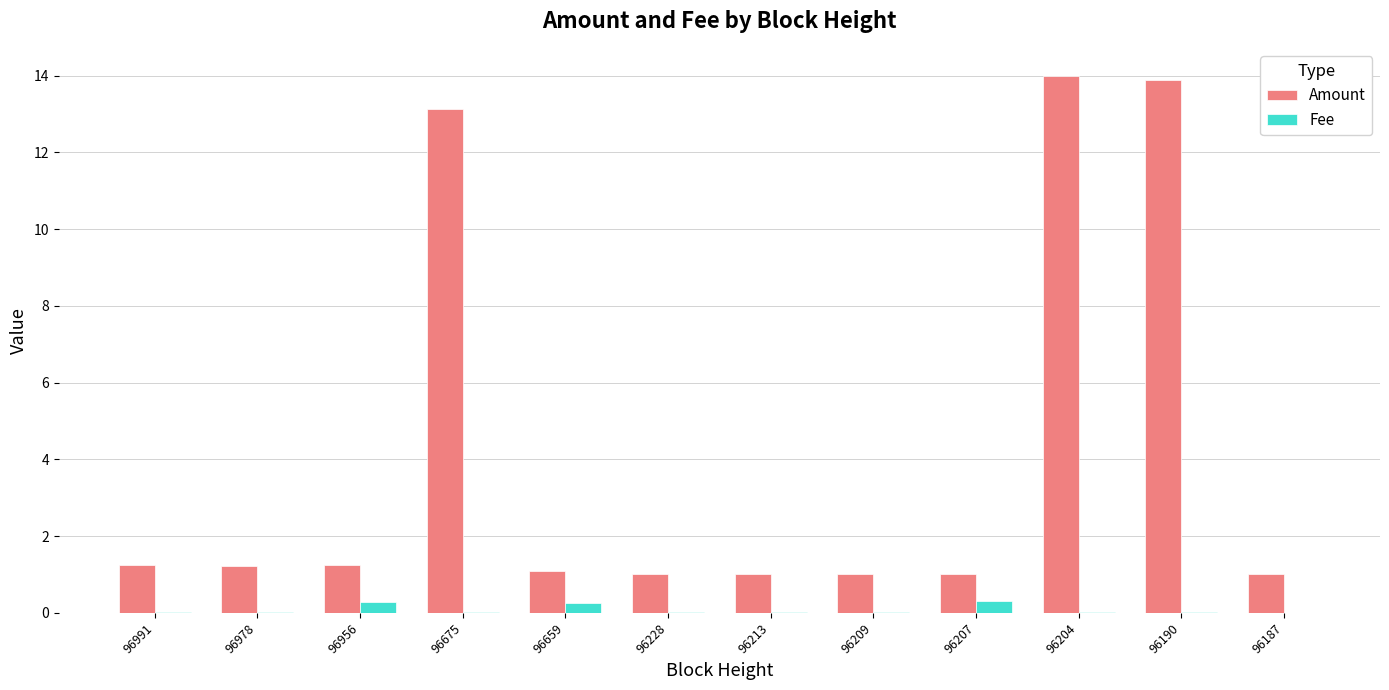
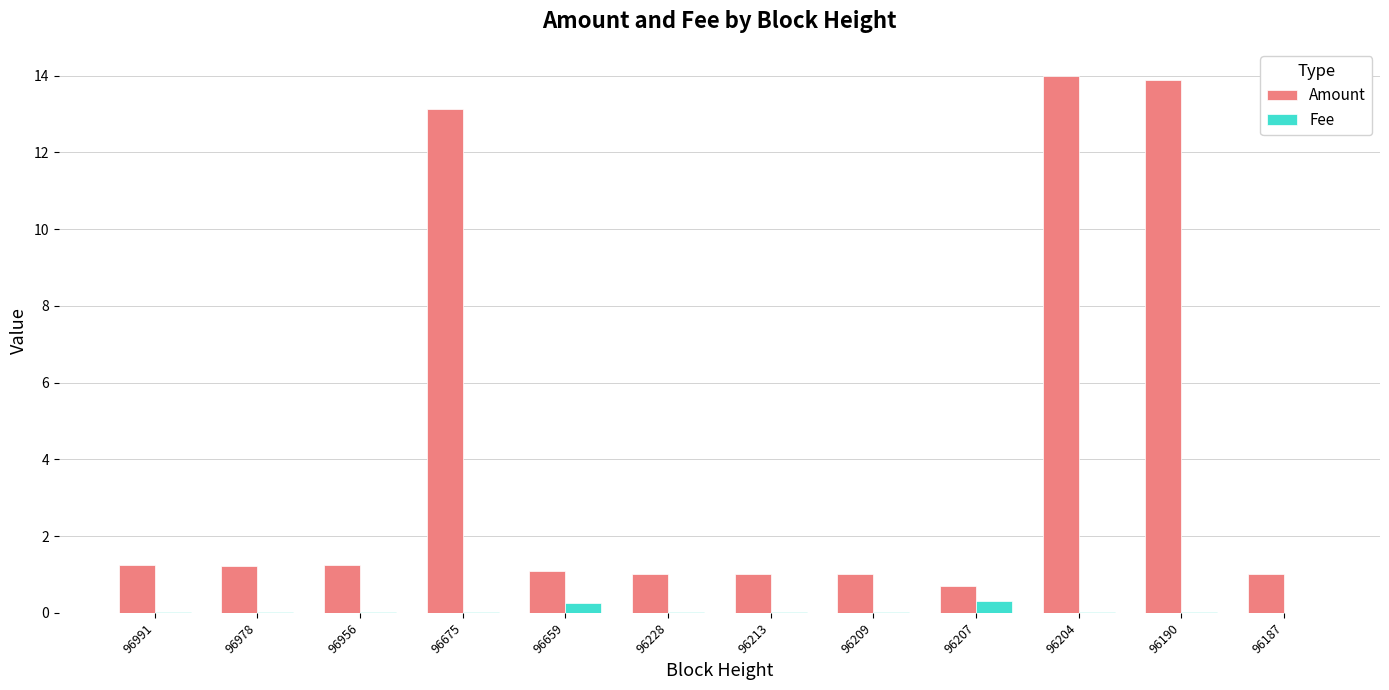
Fee, 96956: 0.3 -> 0.0
Amount, 96207: 1.0 -> 0.7
